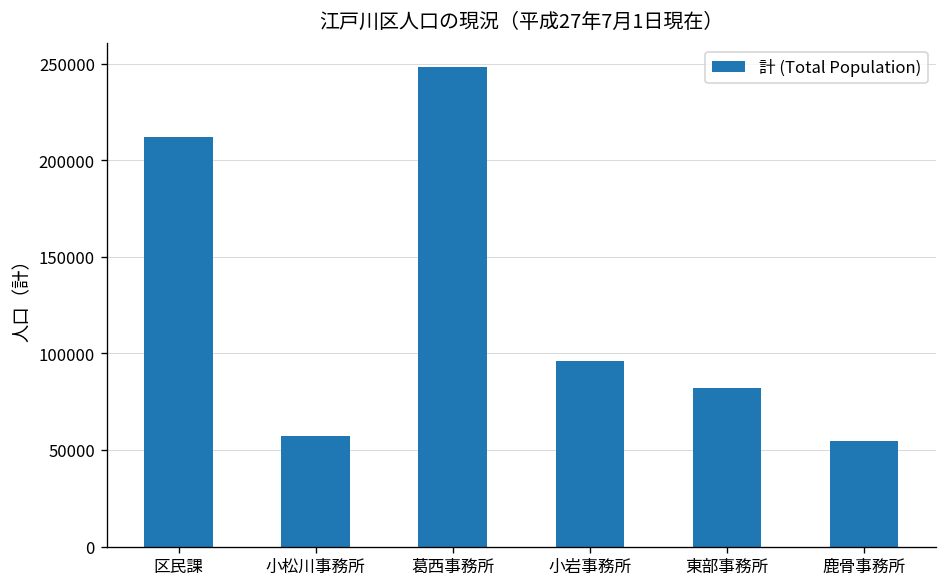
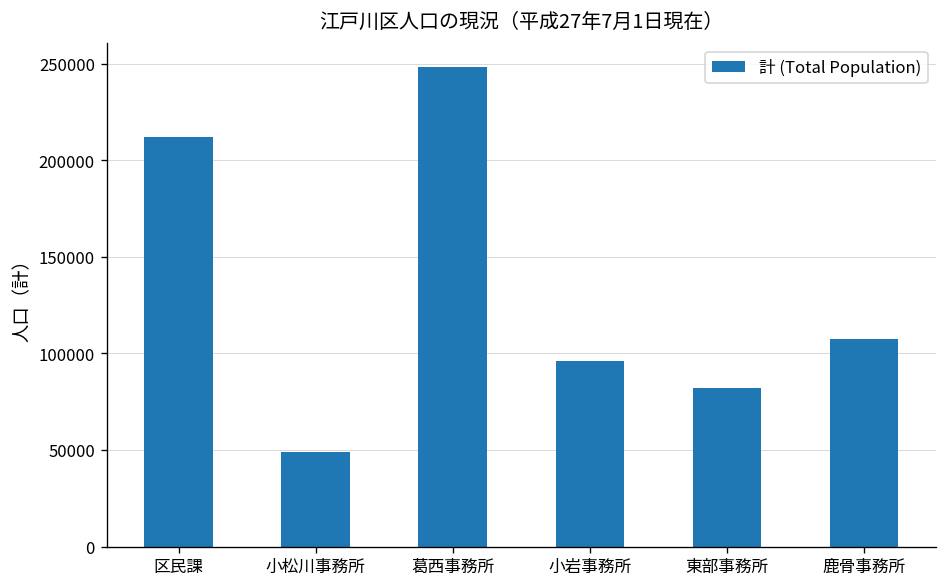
小松川事務所: 57000 -> 49000
鹿骨事務所: 54000 -> 107000
